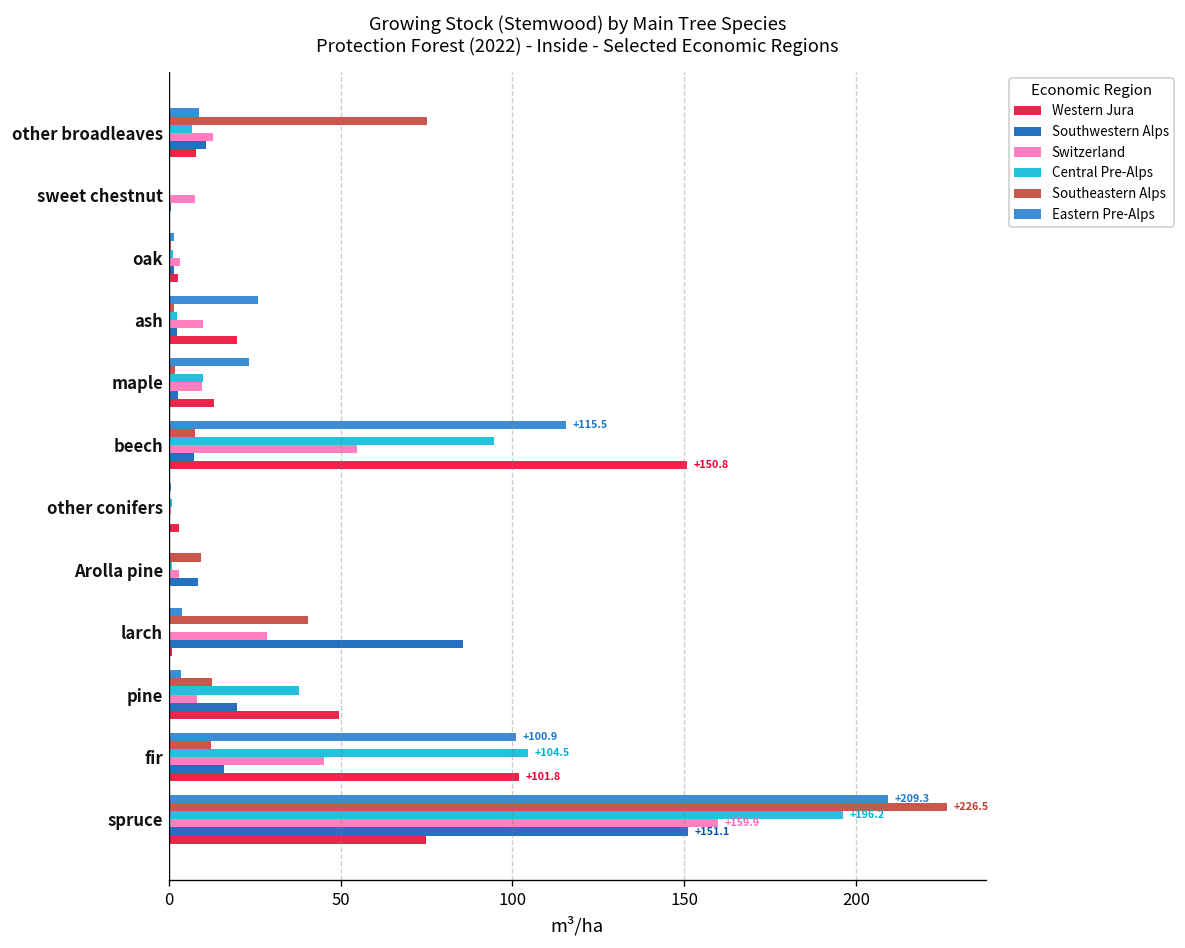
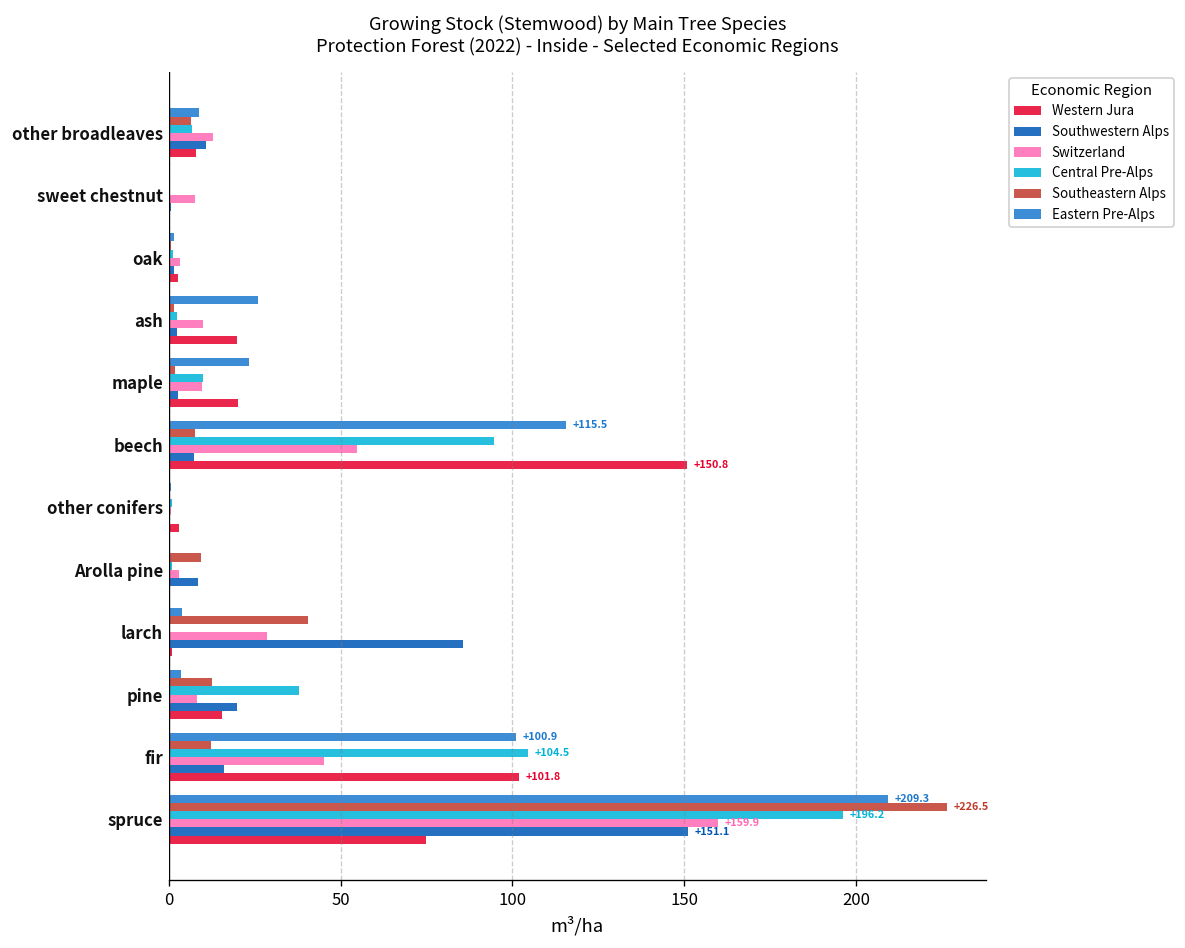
Southeastern Alps, other broadleaves: 75 -> 6
Western Jura, maple: 13 -> 20
Western Jura, pine: 49 -> 15
